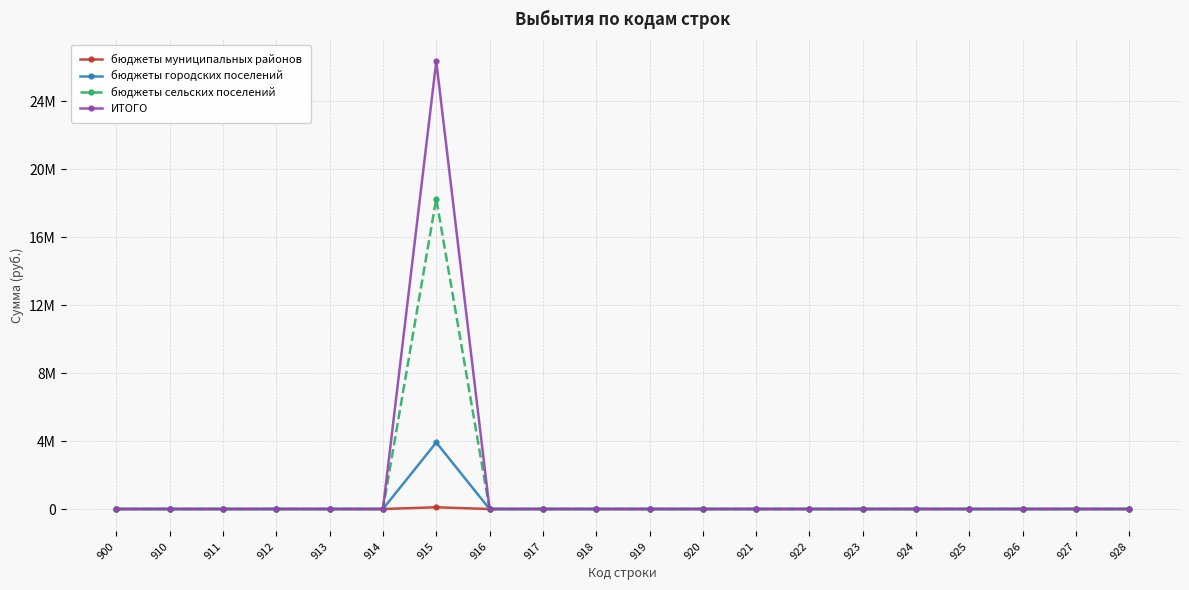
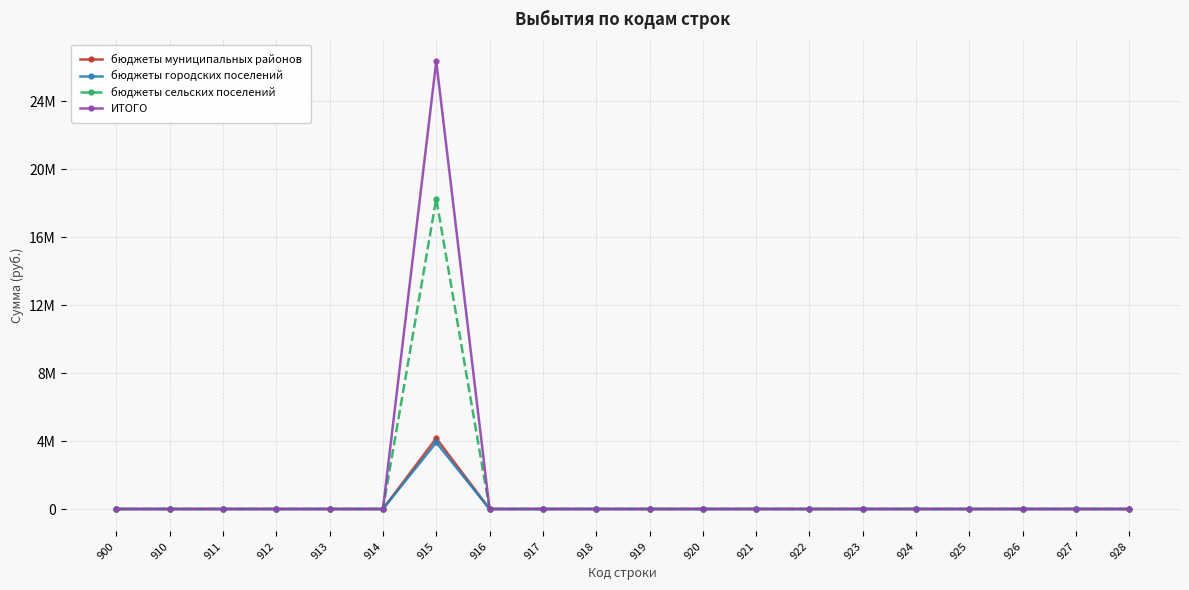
бюджеты муниципальных районов, 915: 100000 -> 4200000
